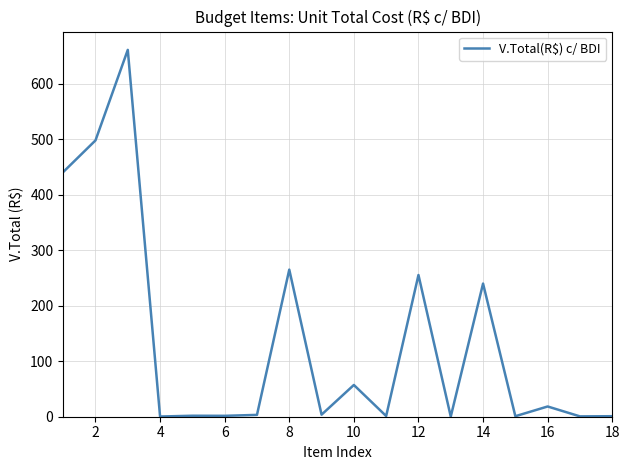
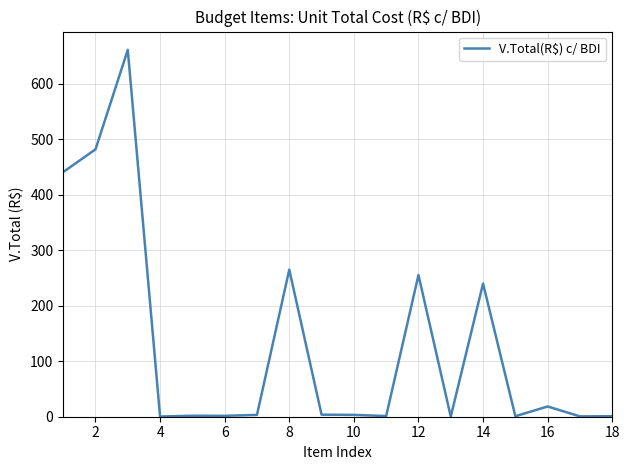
2: 500 -> 480
10: 60 -> 0
